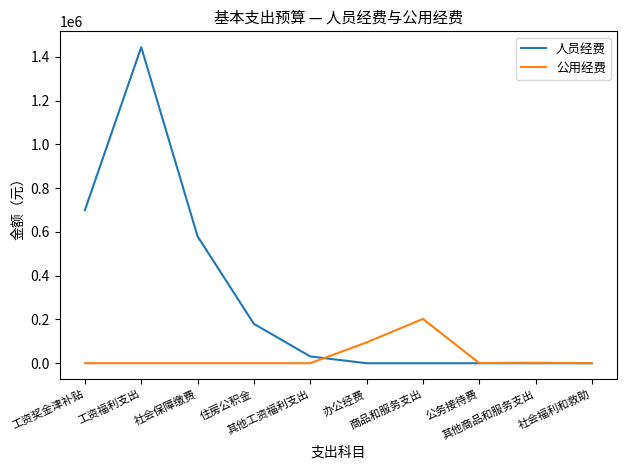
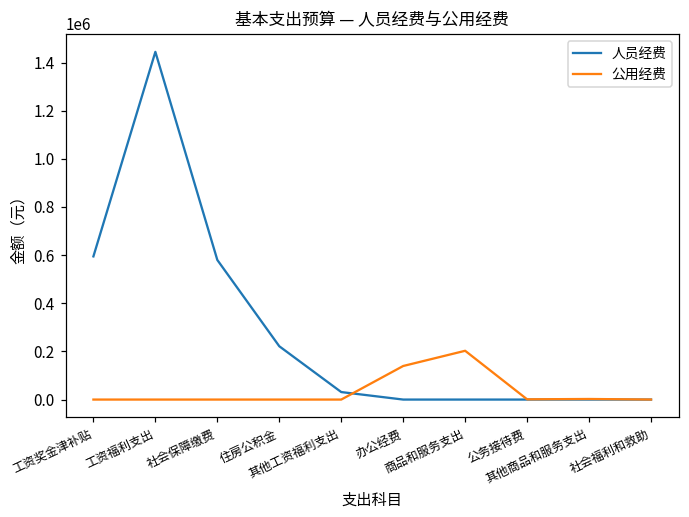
人员经费, 工资奖金津补贴: 700000 -> 590000
人员经费, 住房公积金: 180000 -> 220000
公用经费, 办公经费: 90000 -> 140000
